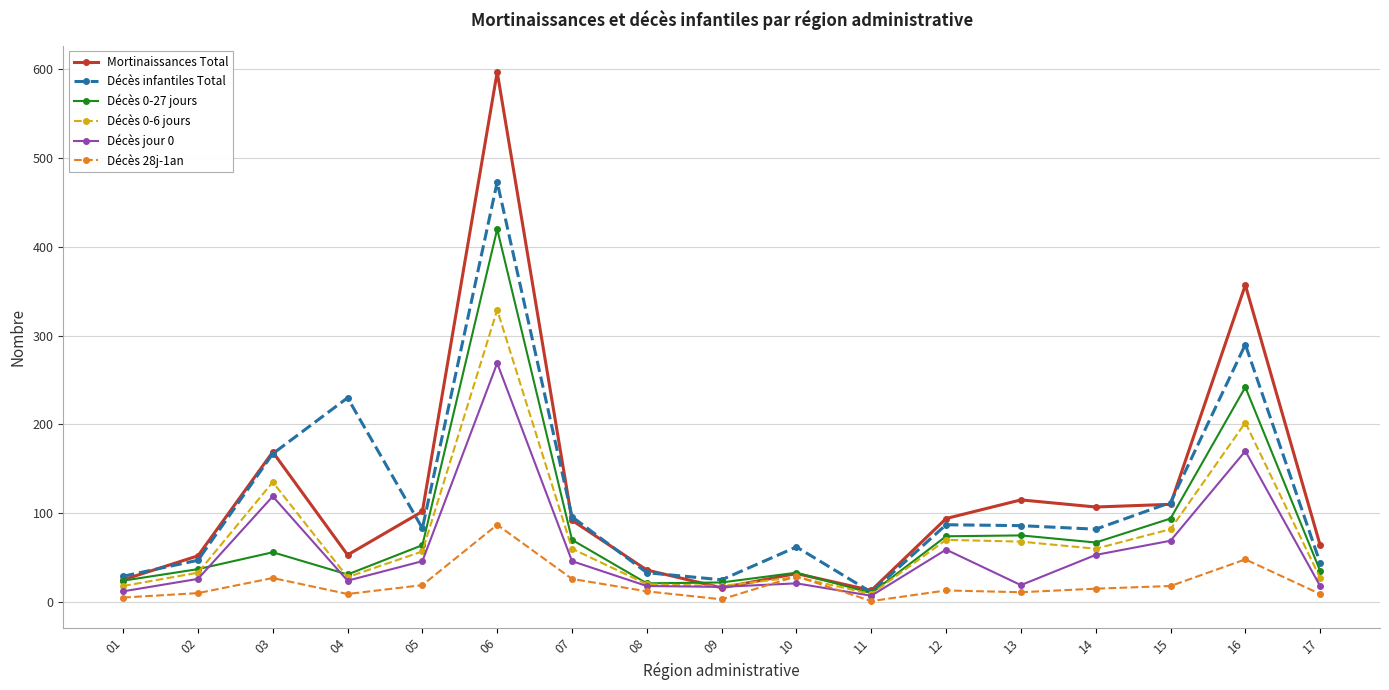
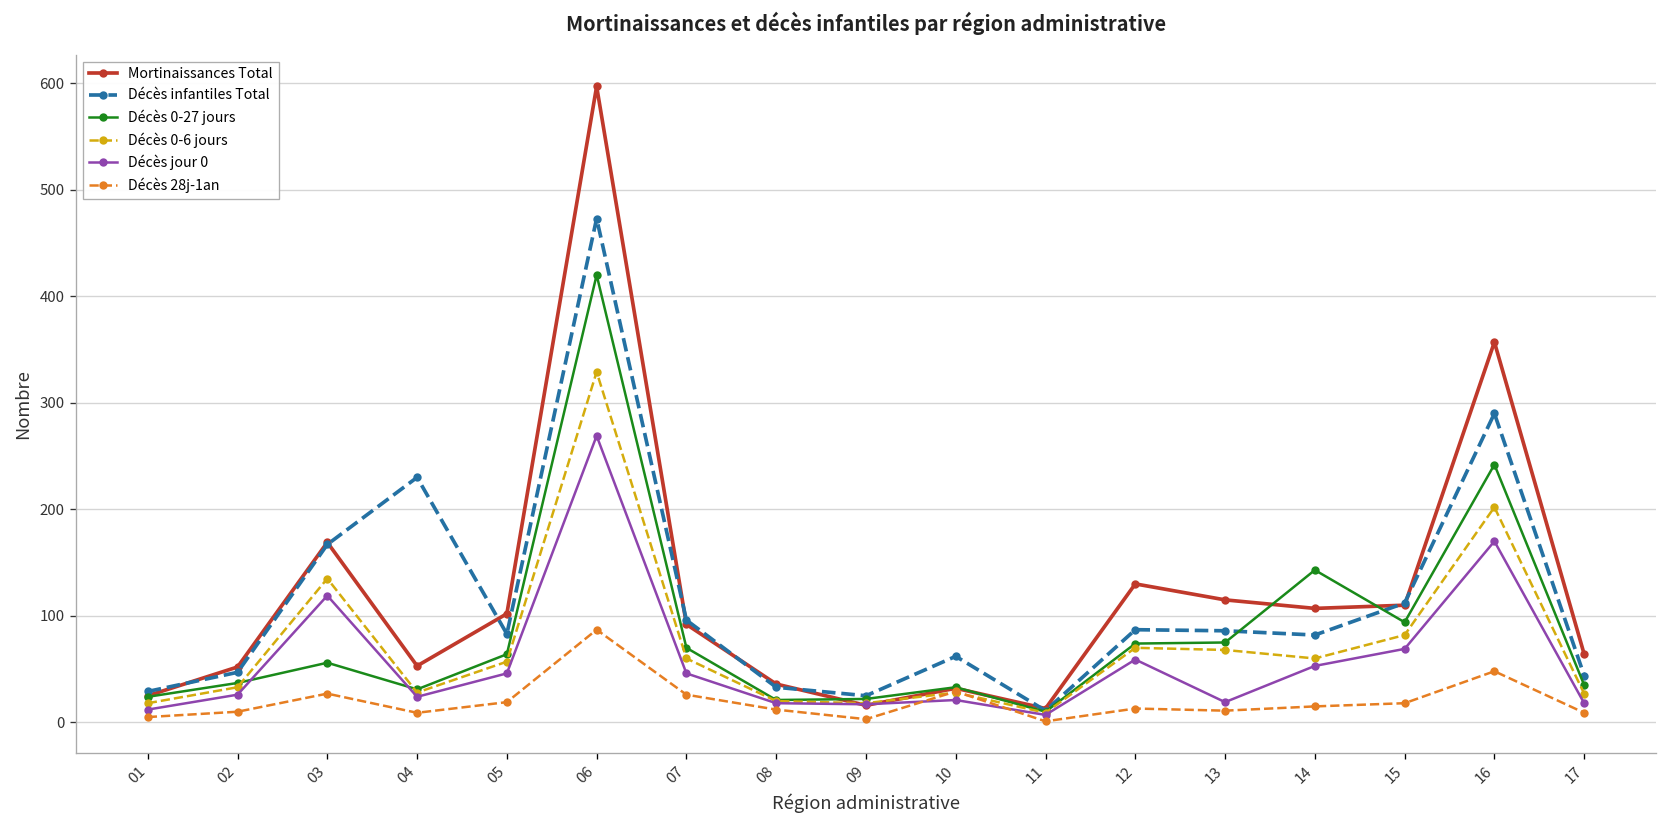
Mortinaissances Total, 12: 90 -> 130
Décès 0-27 jours, 14: 70 -> 140
